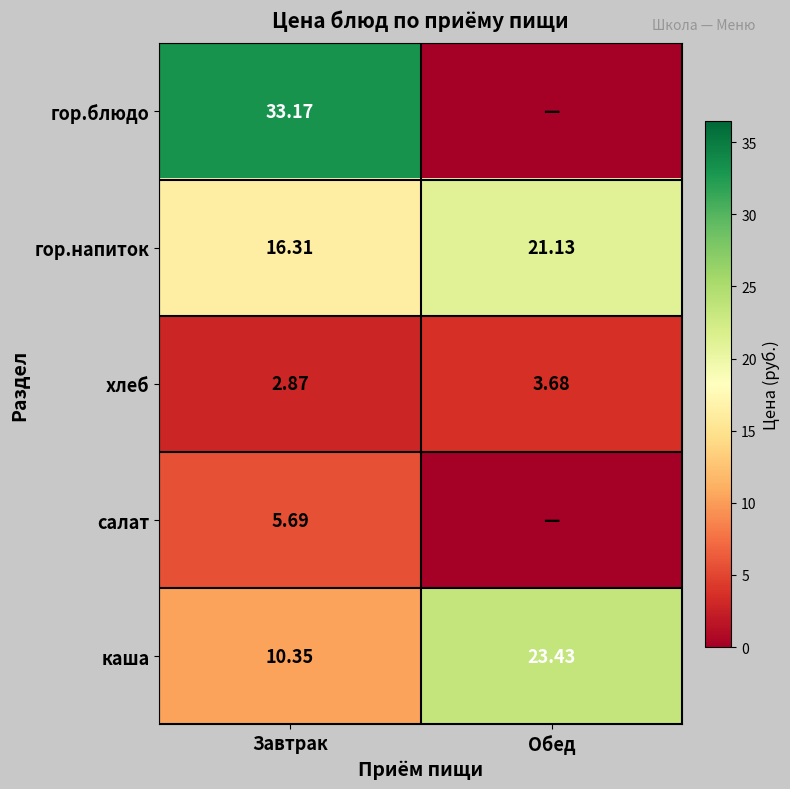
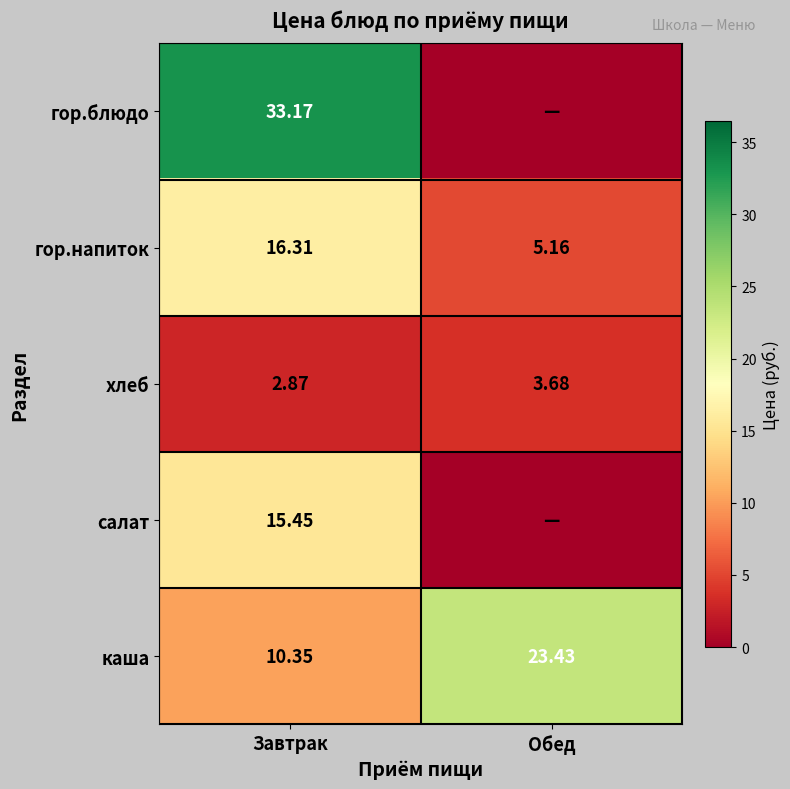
гор.напиток, Обед: 21.13 -> 5.16
салат, Завтрак: 5.69 -> 15.45
